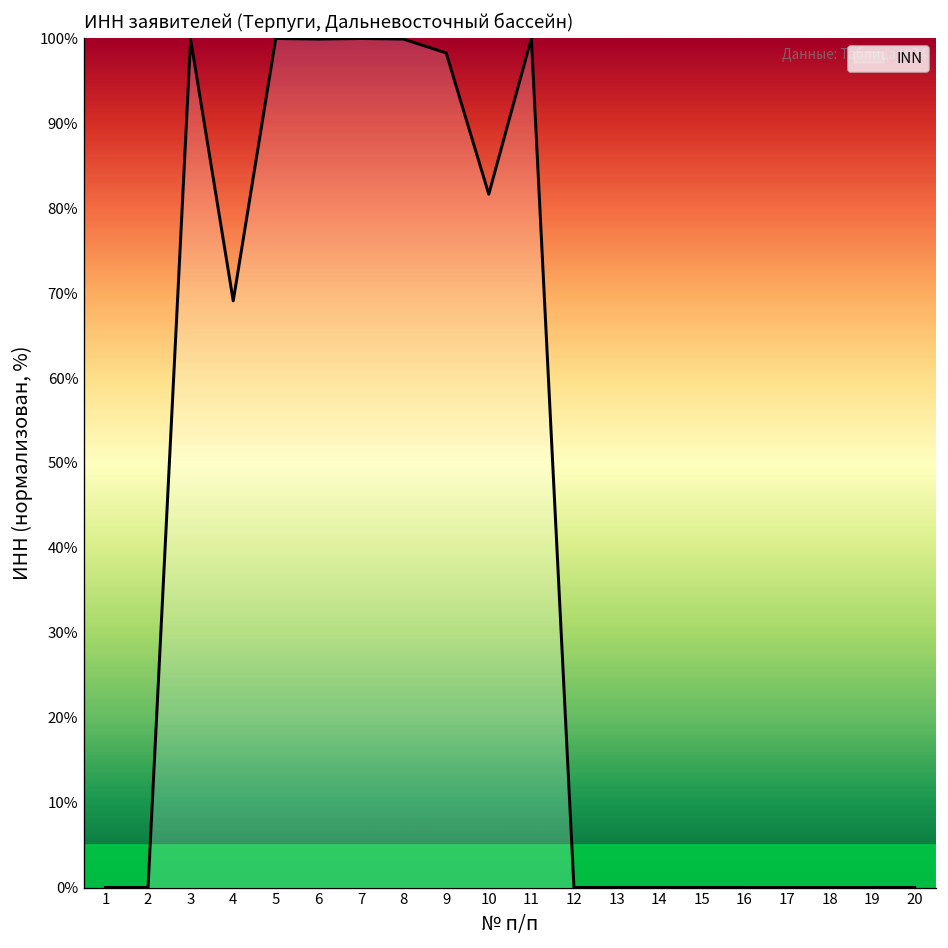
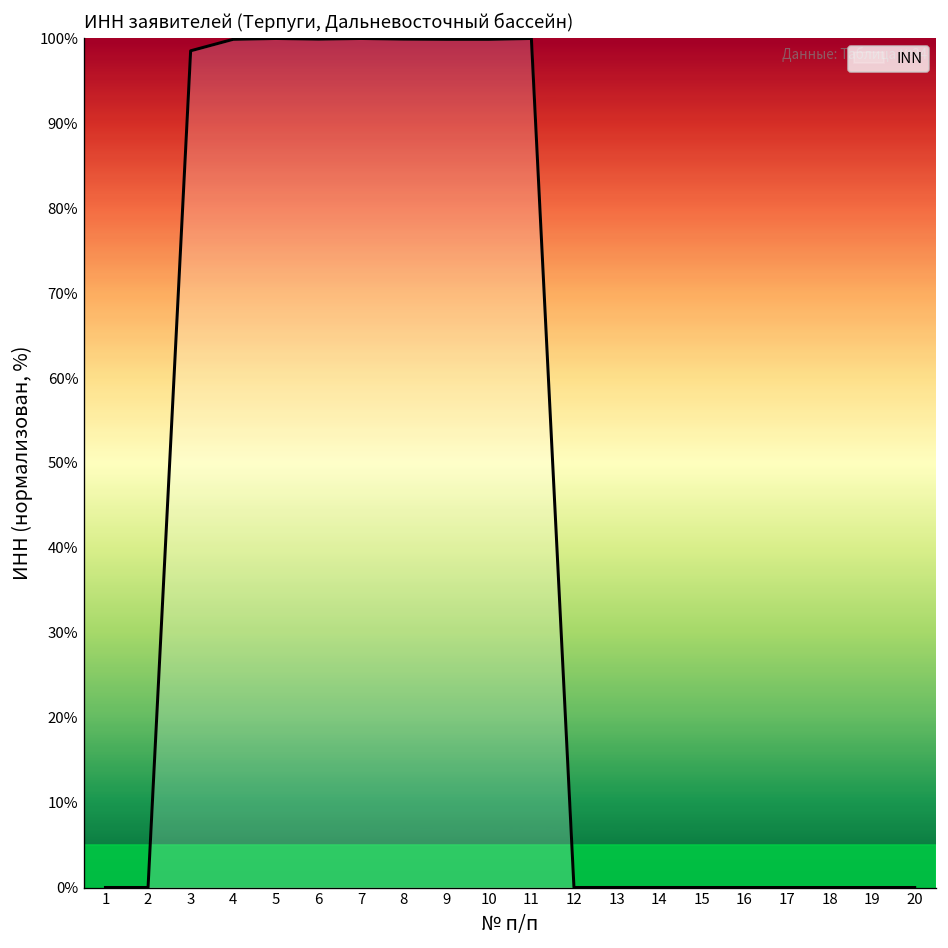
3: 100% -> 99%
4: 69% -> 100%
9: 98% -> 100%
10: 82% -> 100%
